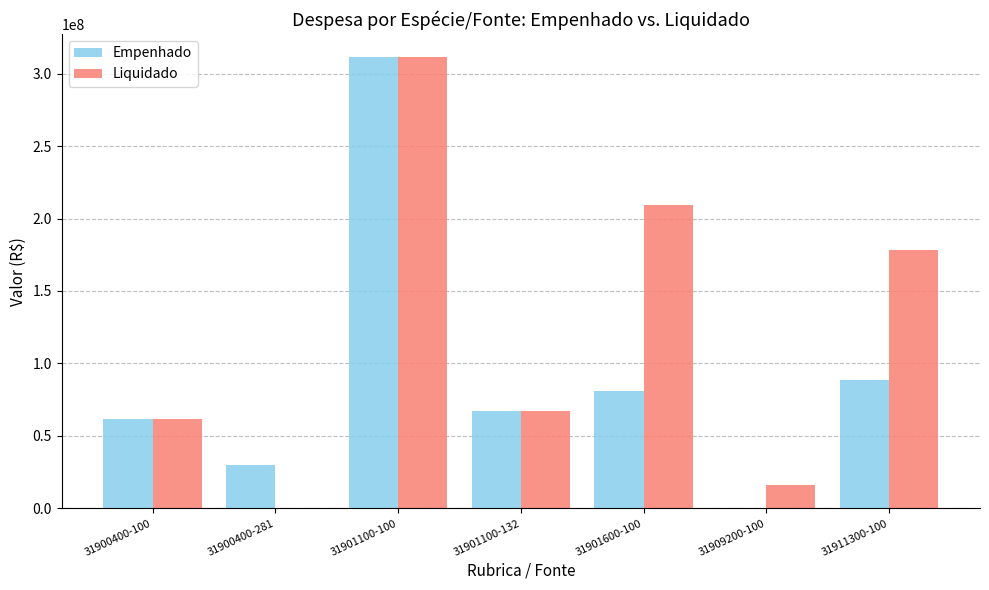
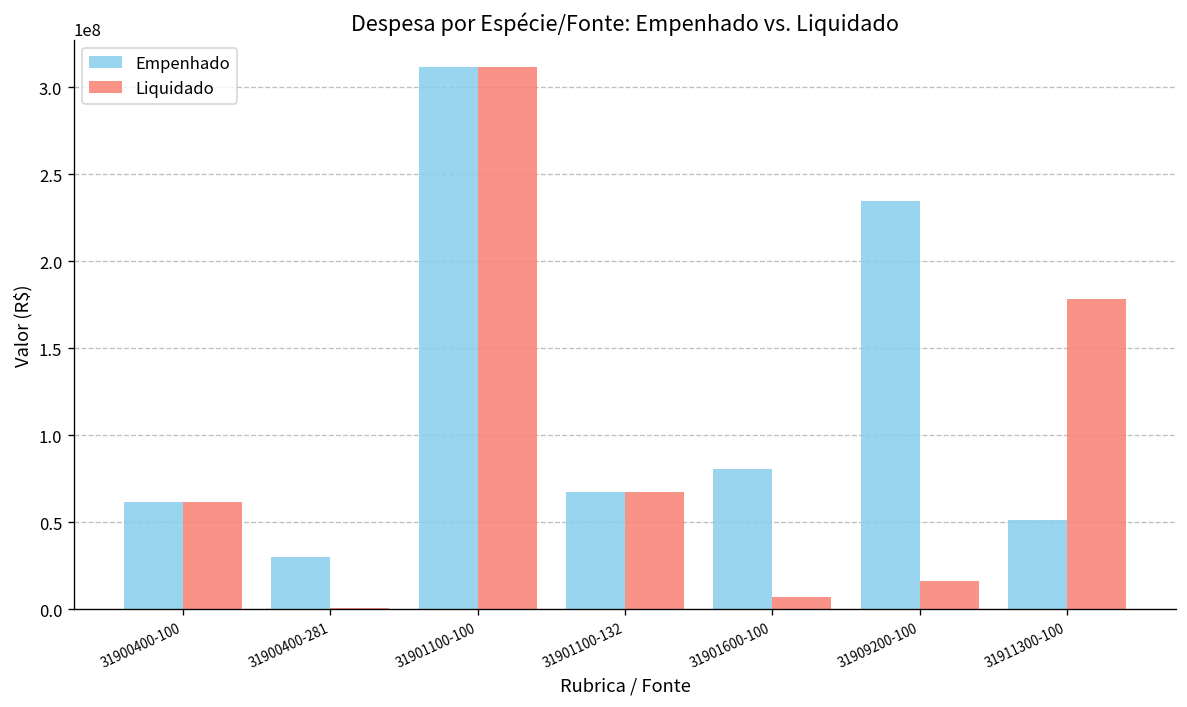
Liquidado, 31901600-100: 209000000 -> 7000000
Empenhado, 31909200-100: 0 -> 235000000
Empenhado, 31911300-100: 89000000 -> 51000000
